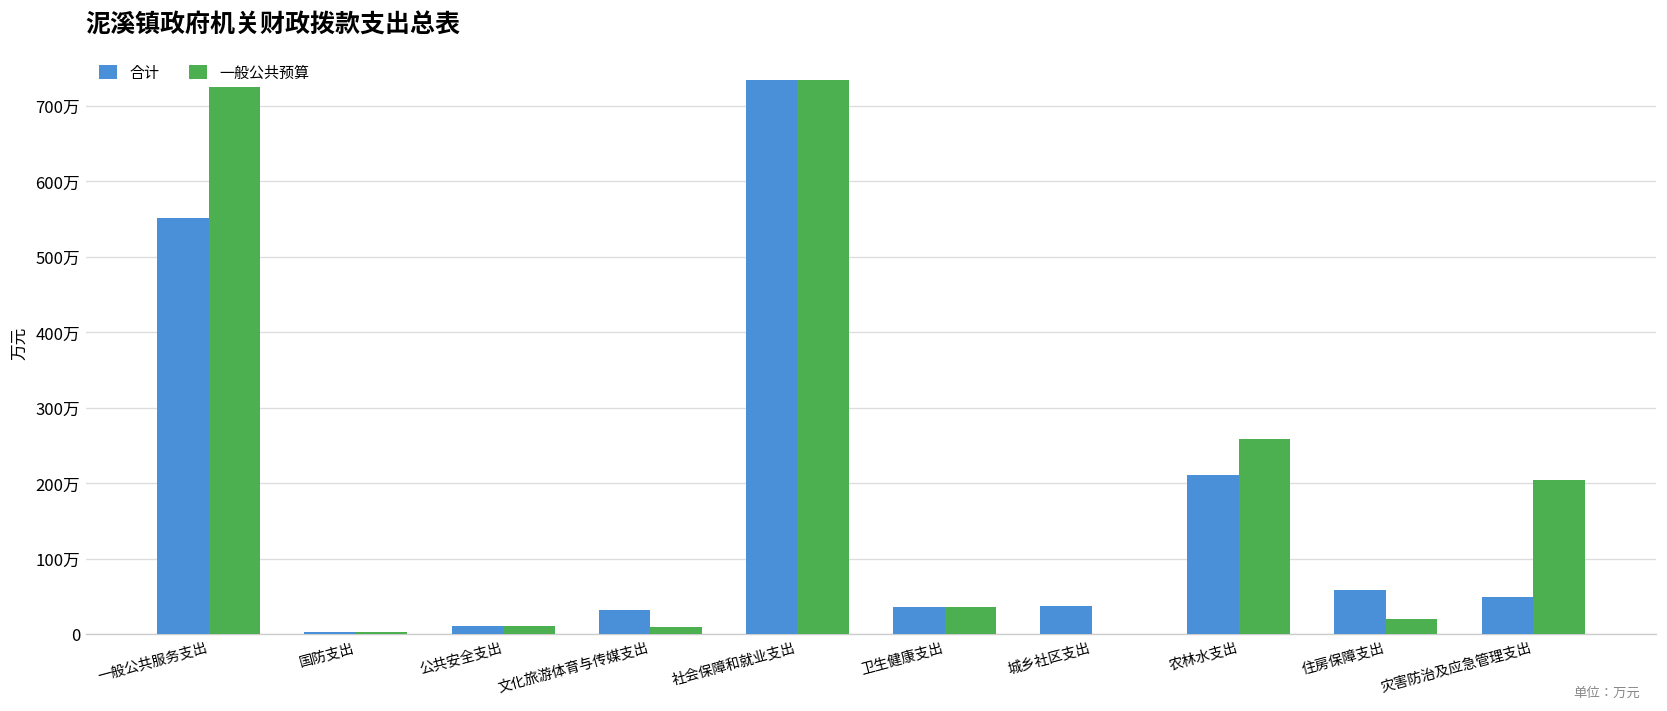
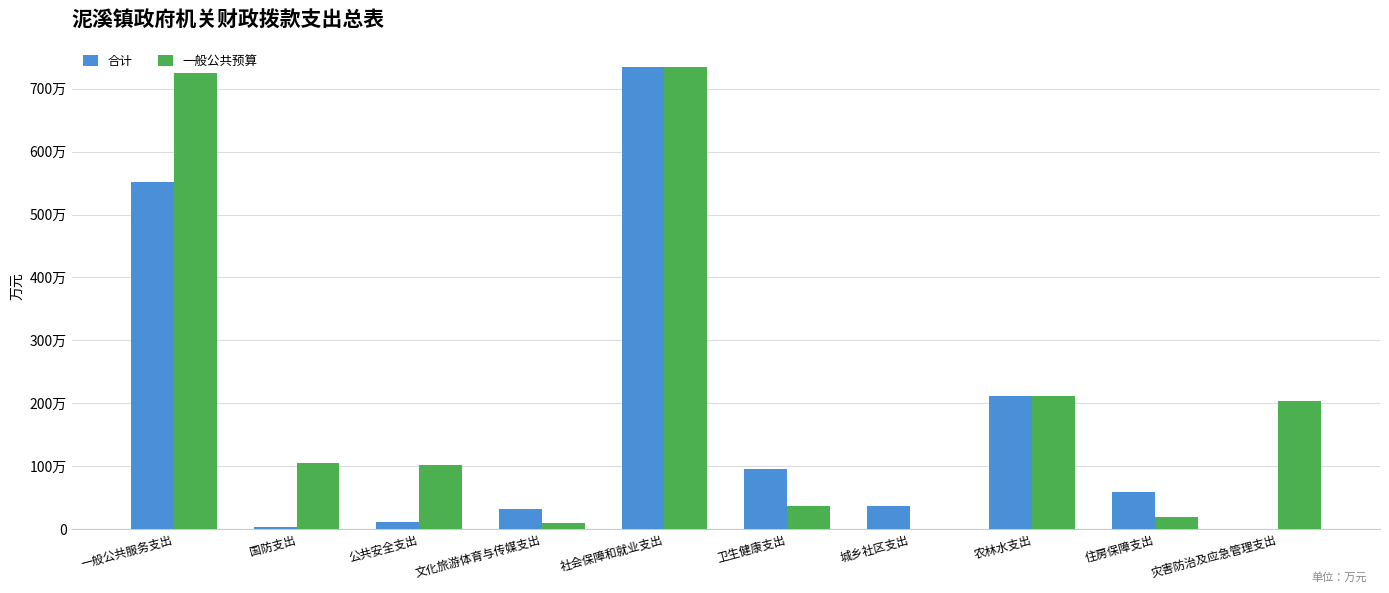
一般公共预算, 国防支出: 0万 -> 100万
一般公共预算, 公共安全支出: 10万 -> 100万
合计, 卫生健康支出: 40万 -> 100万
一般公共预算, 农林水支出: 260万 -> 210万
合计, 灾害防治及应急管理支出: 50万 -> 0万
